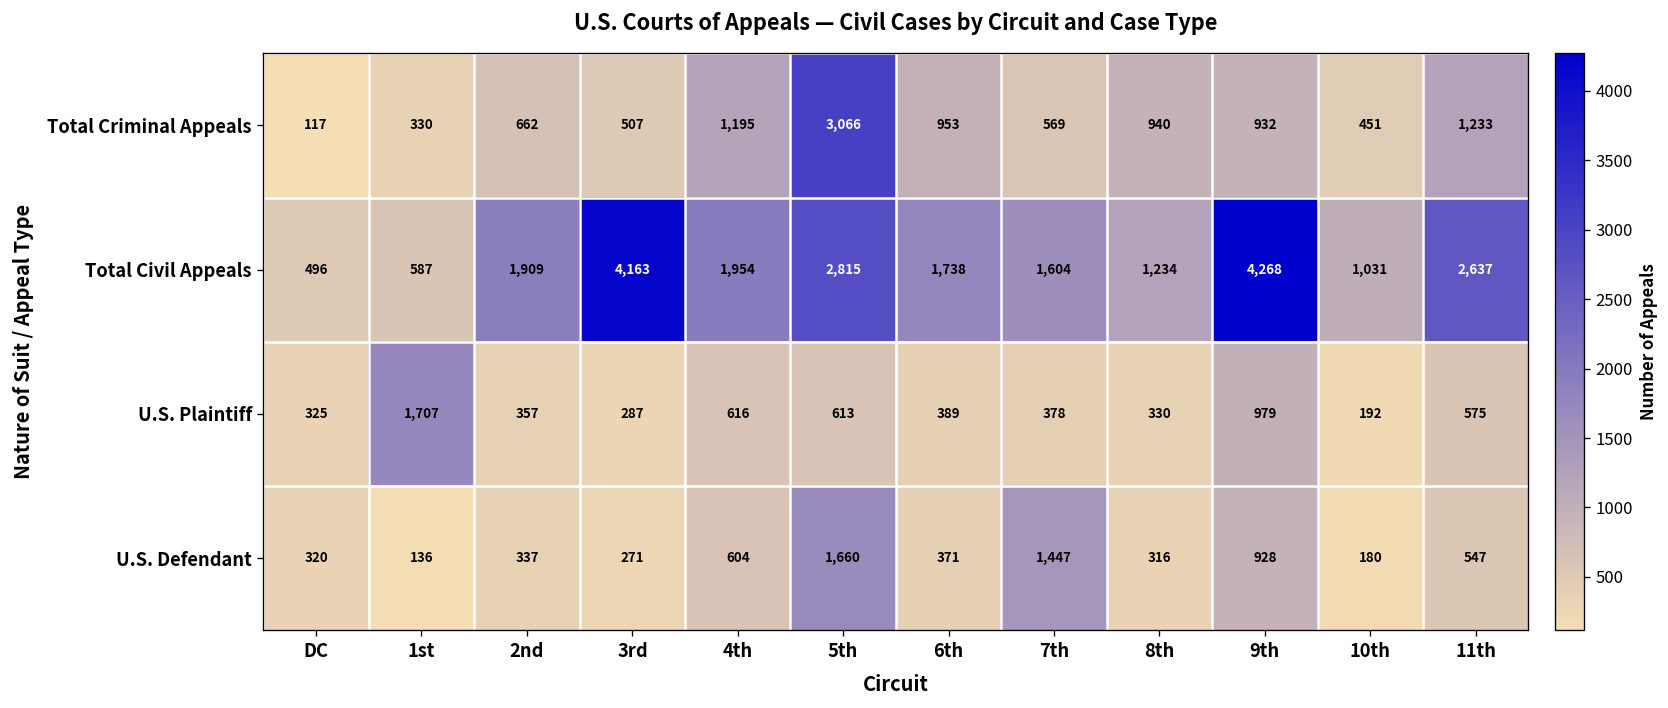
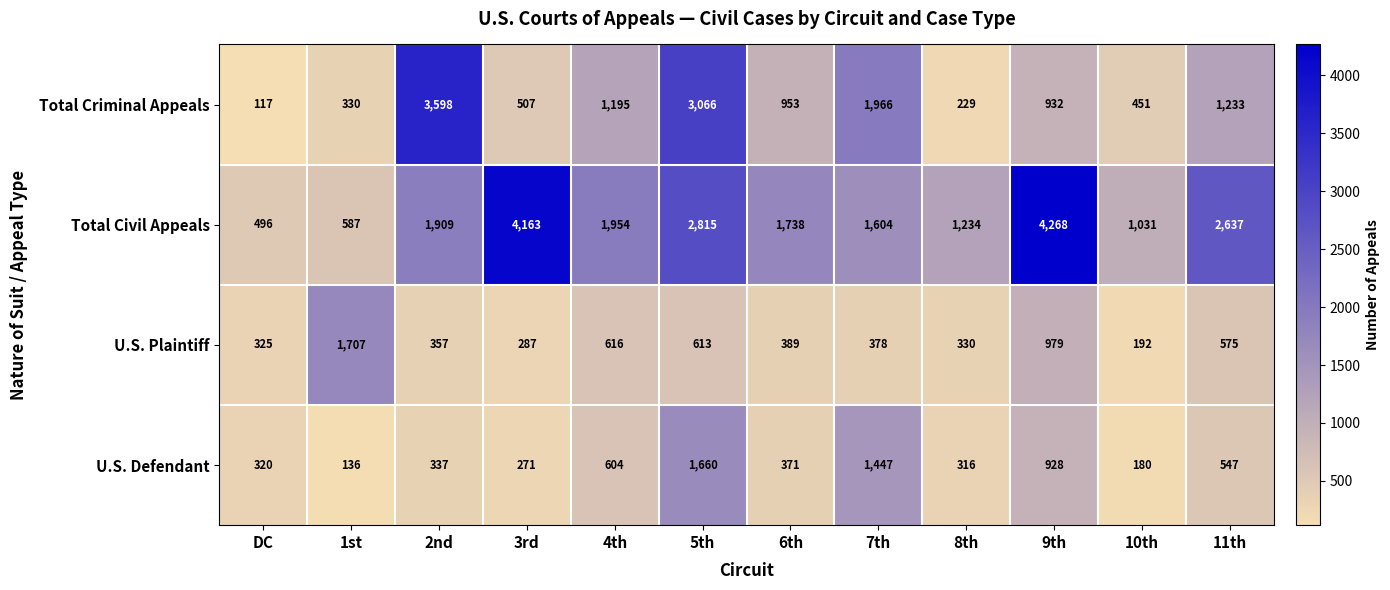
Total Criminal Appeals, 2nd: 662 -> 3,598
Total Criminal Appeals, 7th: 569 -> 1,966
Total Criminal Appeals, 8th: 940 -> 229
